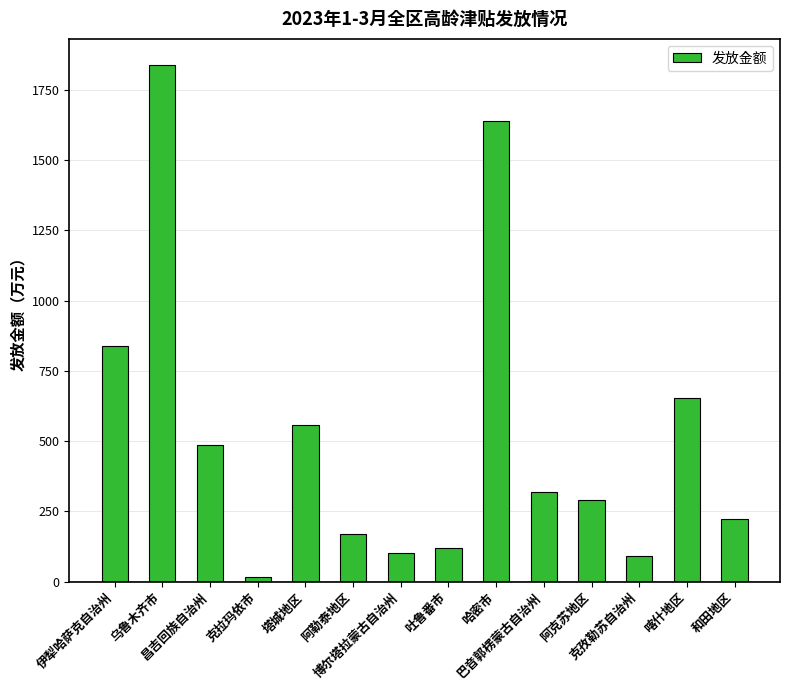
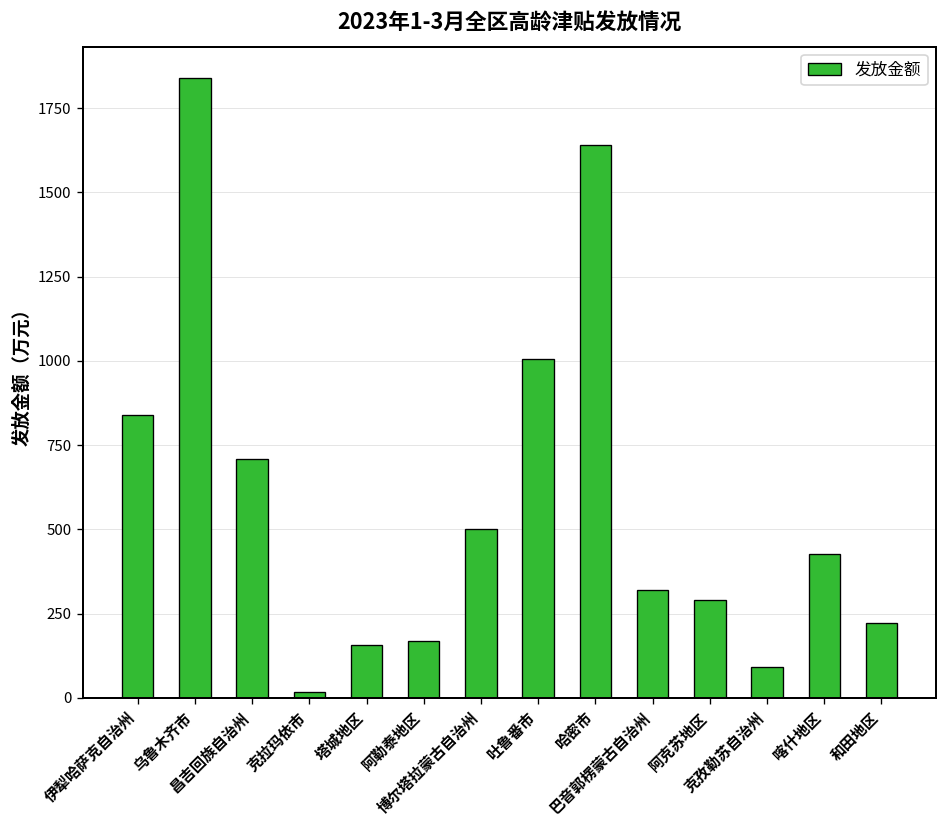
昌吉回族自治州: 480 -> 710
塔城地区: 560 -> 160
博尔塔拉蒙古自治州: 100 -> 500
吐鲁番市: 120 -> 1000
喀什地区: 650 -> 430
